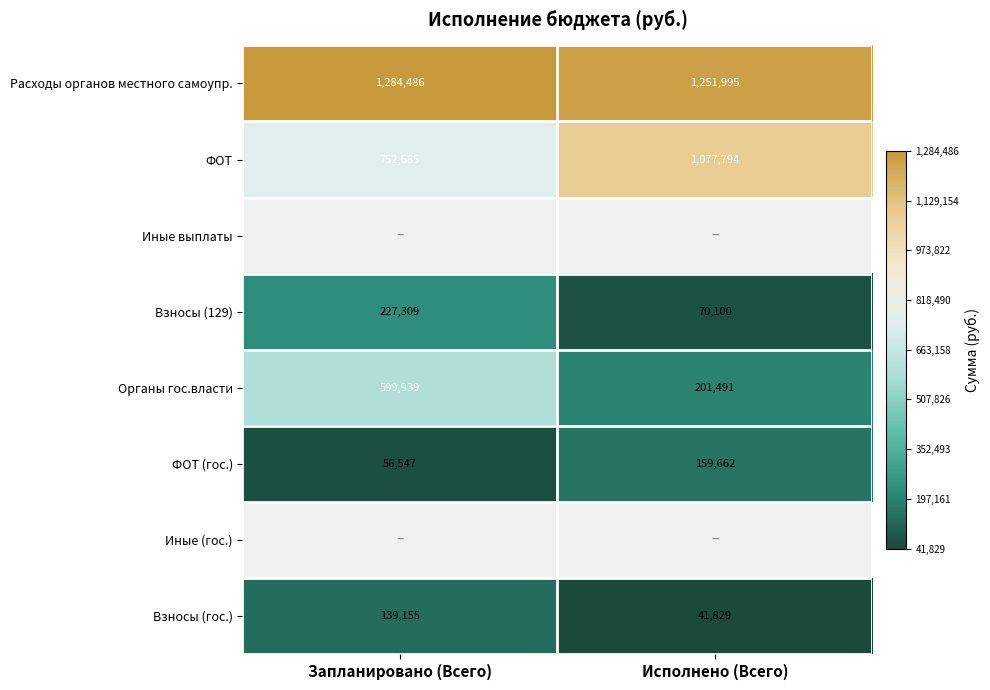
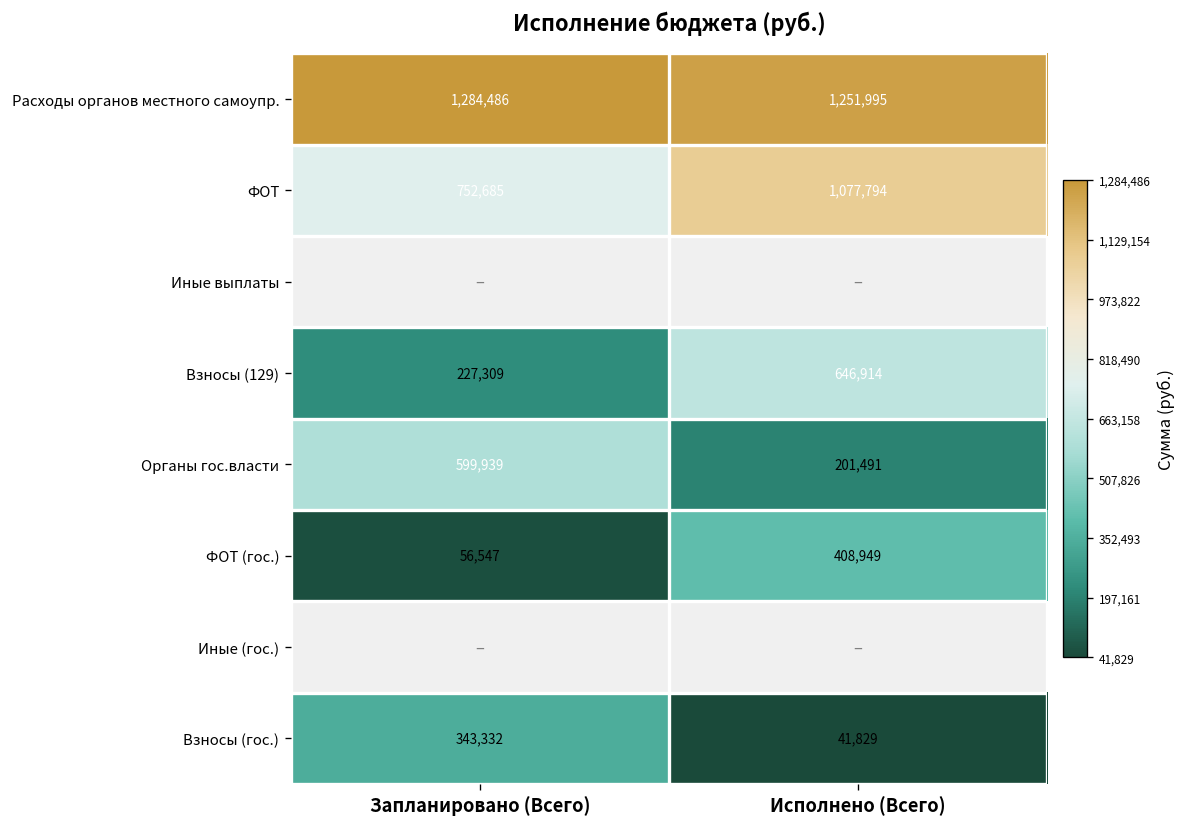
Взносы (129), Исполнено (Всего): 70,100 -> 646,914
ФОТ (гос.), Исполнено (Всего): 159,662 -> 408,949
Взносы (гос.), Запланировано (Всего): 139,155 -> 343,332
